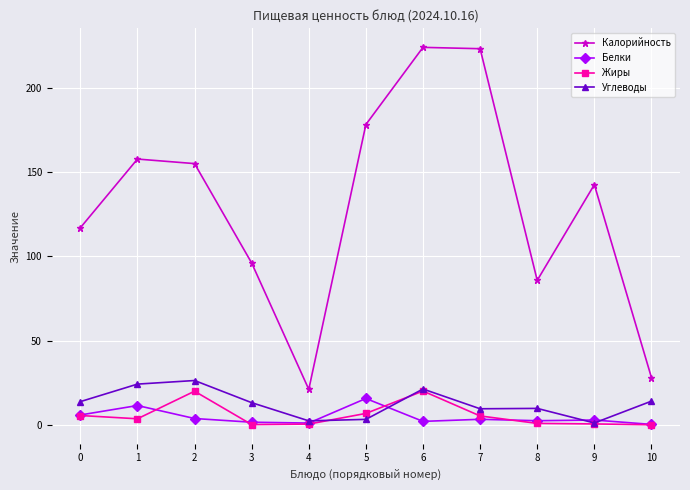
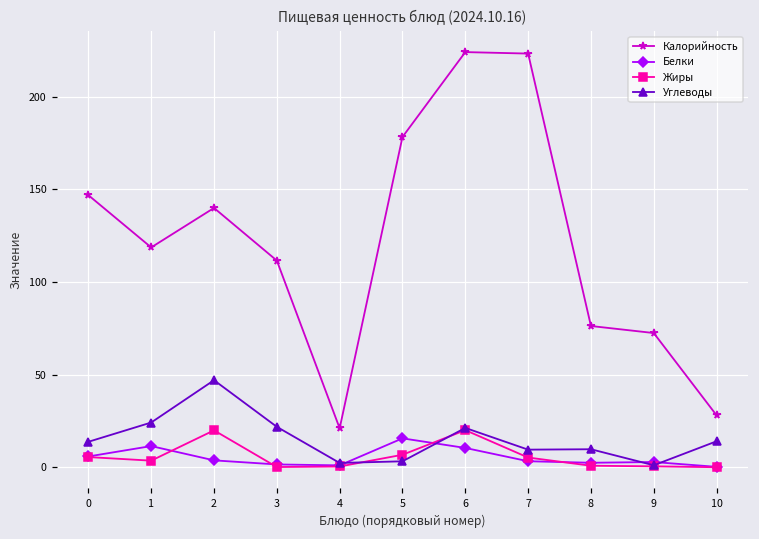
Калорийность, 0: 117 -> 147
Калорийность, 1: 158 -> 119
Калорийность, 2: 155 -> 140
Углеводы, 2: 26 -> 47
Калорийность, 3: 96 -> 112
Углеводы, 3: 13 -> 22
Белки, 6: 2 -> 10
Калорийность, 8: 86 -> 76
Калорийность, 9: 143 -> 72
